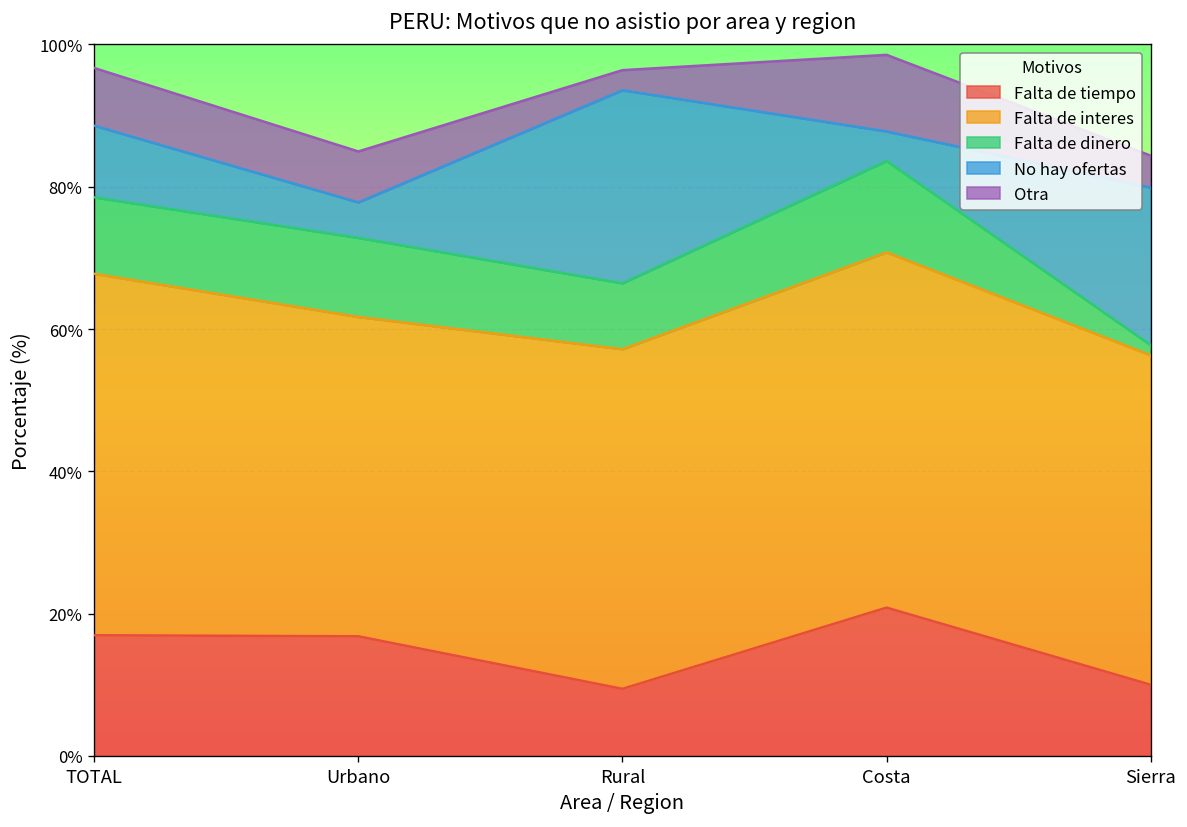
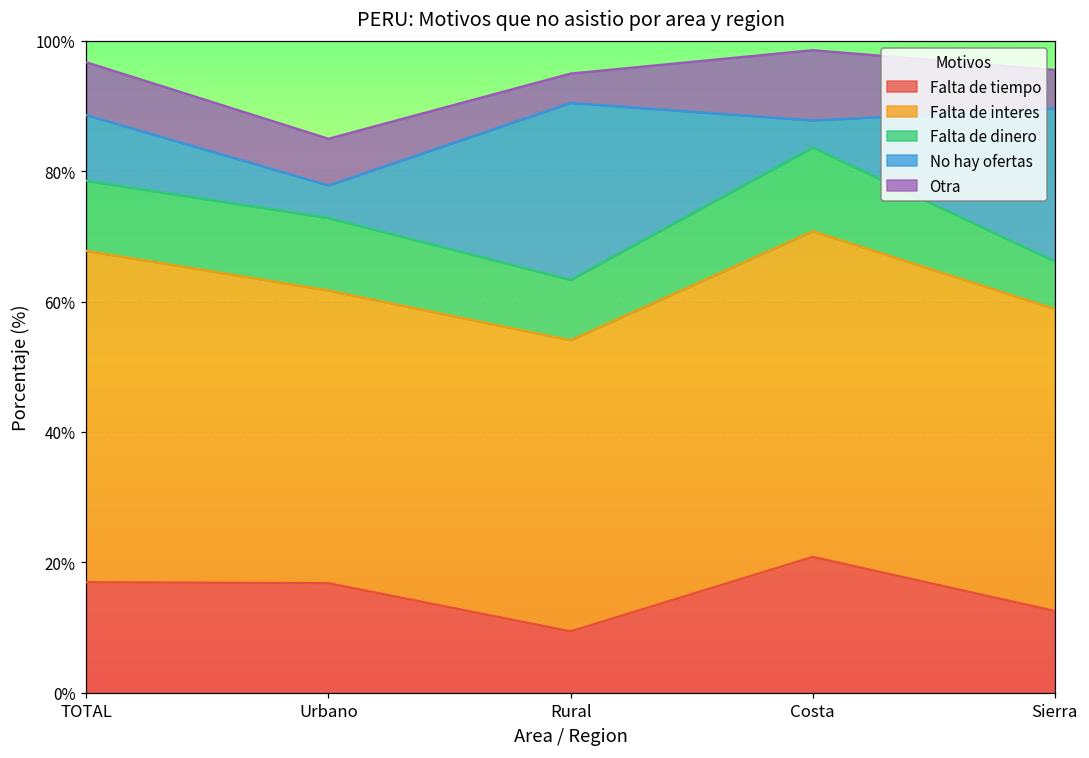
Falta de interes, Rural: 48% -> 45%
Otra, Rural: 3% -> 4%
Falta de tiempo, Sierra: 10% -> 13%
Falta de dinero, Sierra: 1% -> 7%
No hay ofertas, Sierra: 22% -> 24%
Otra, Sierra: 4% -> 6%
